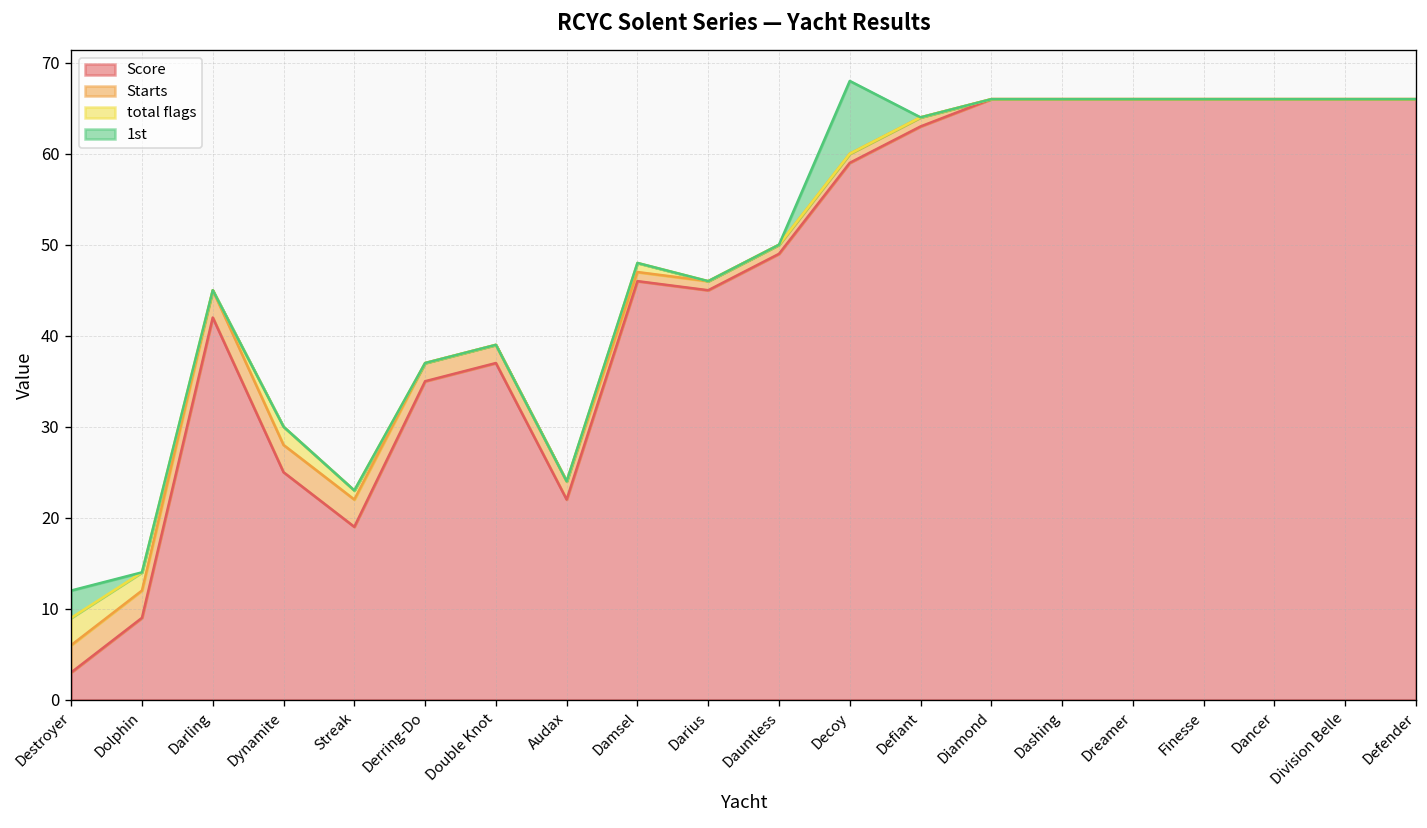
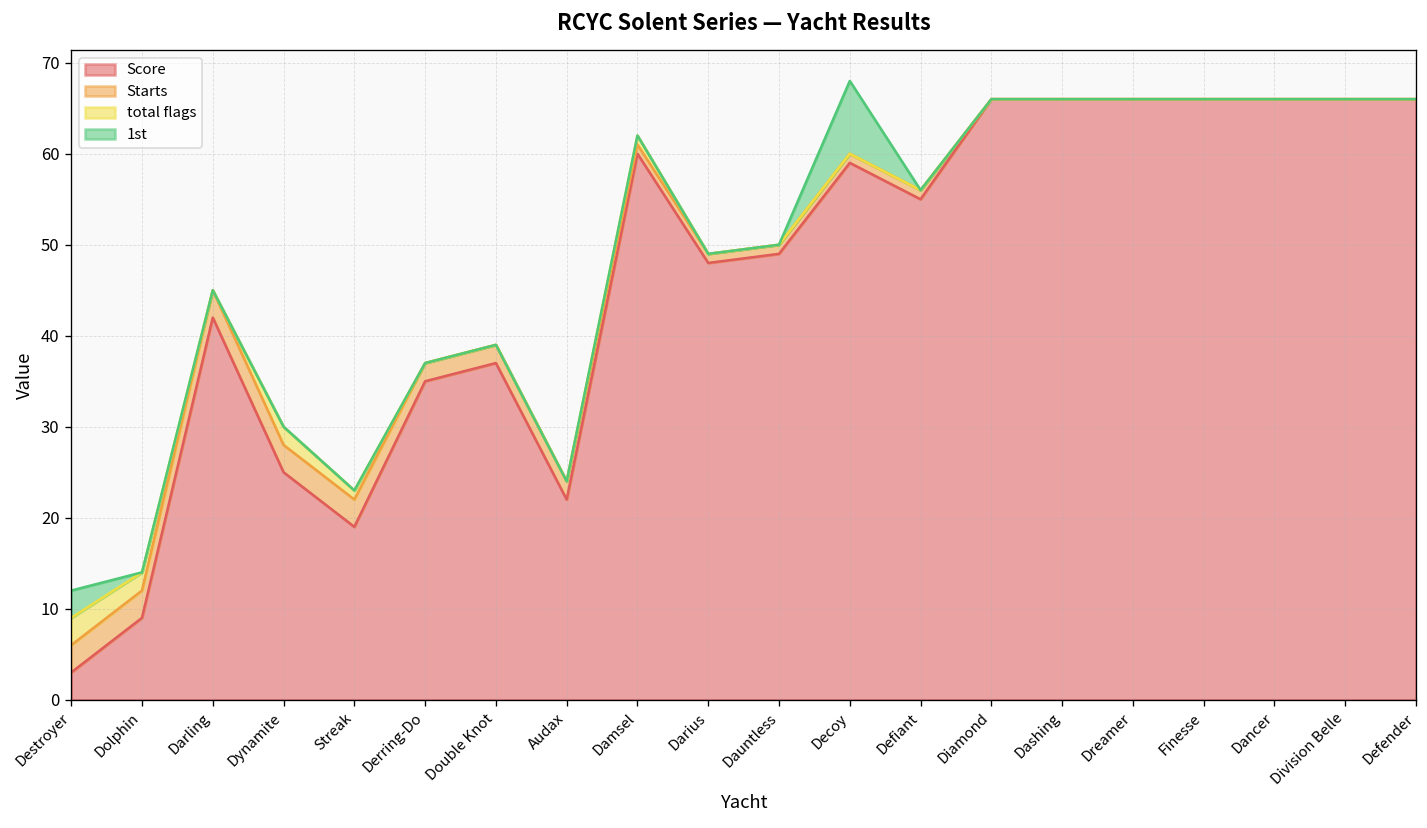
Score, Damsel: 46 -> 60
Score, Darius: 45 -> 48
Score, Defiant: 63 -> 55
